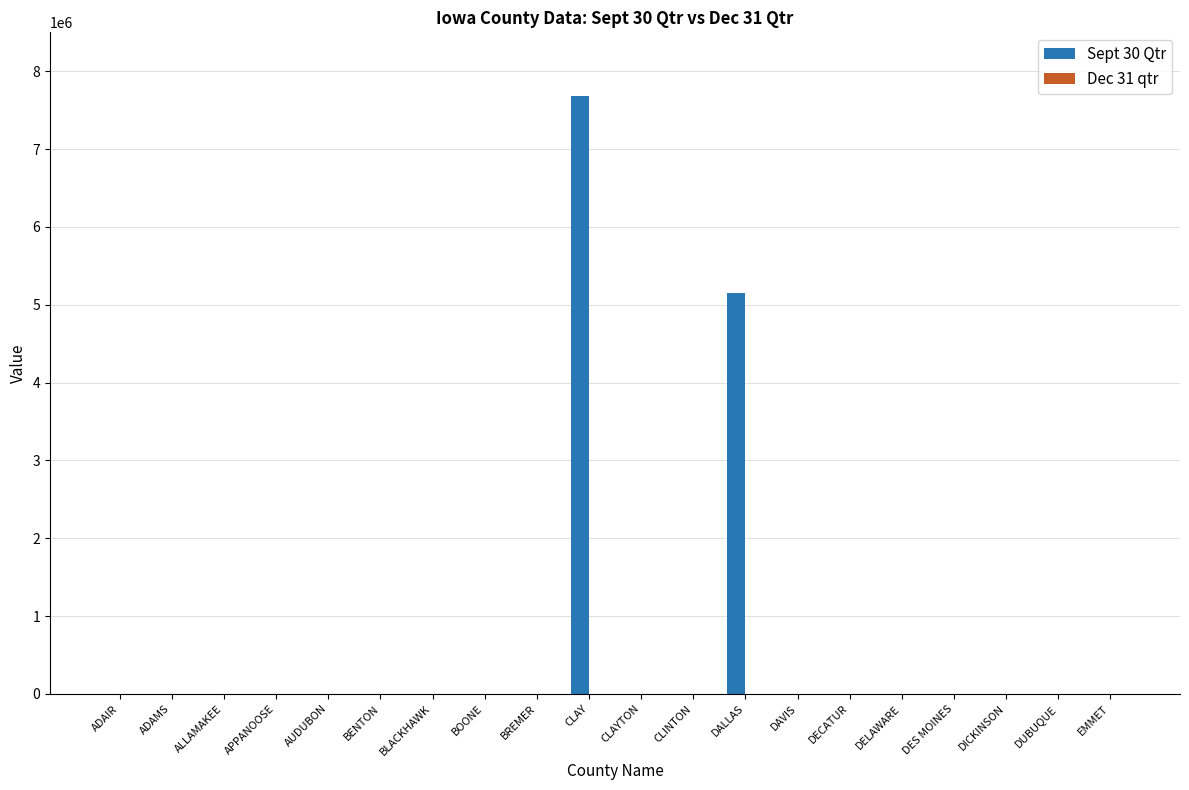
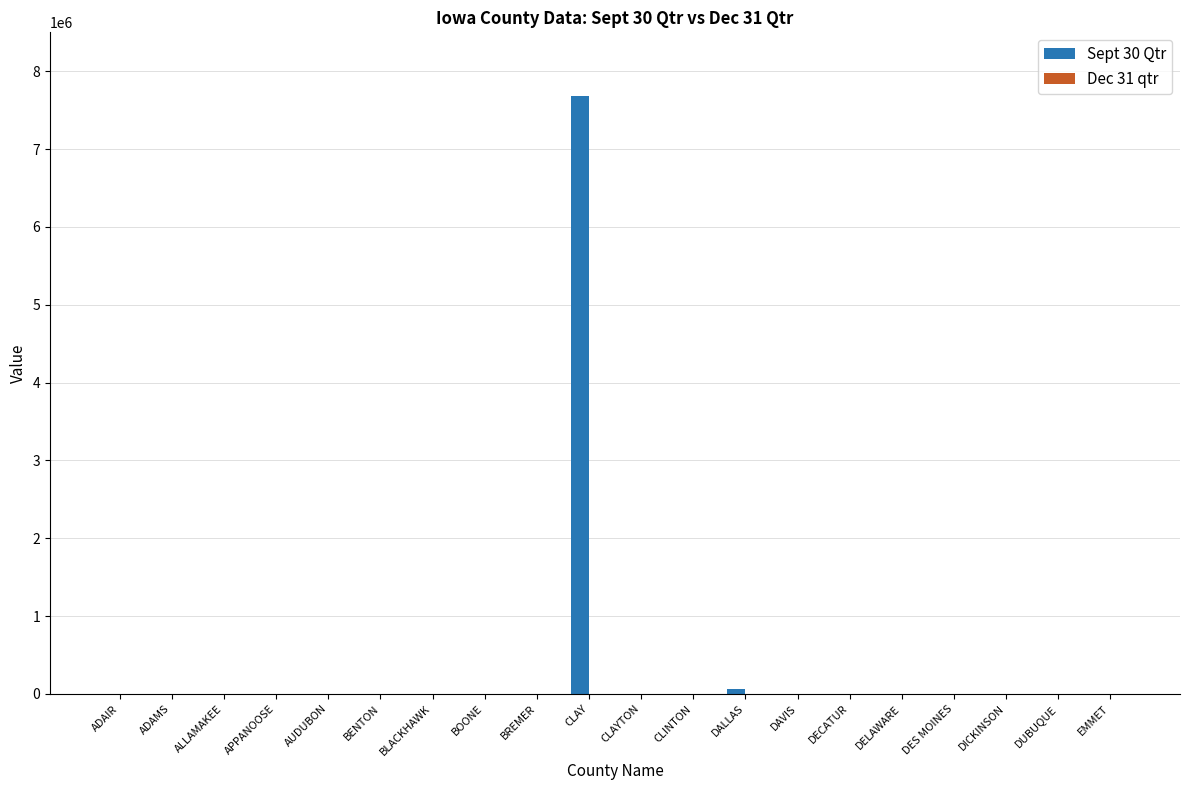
Sept 30 Qtr, DALLAS: 5100000 -> 100000
